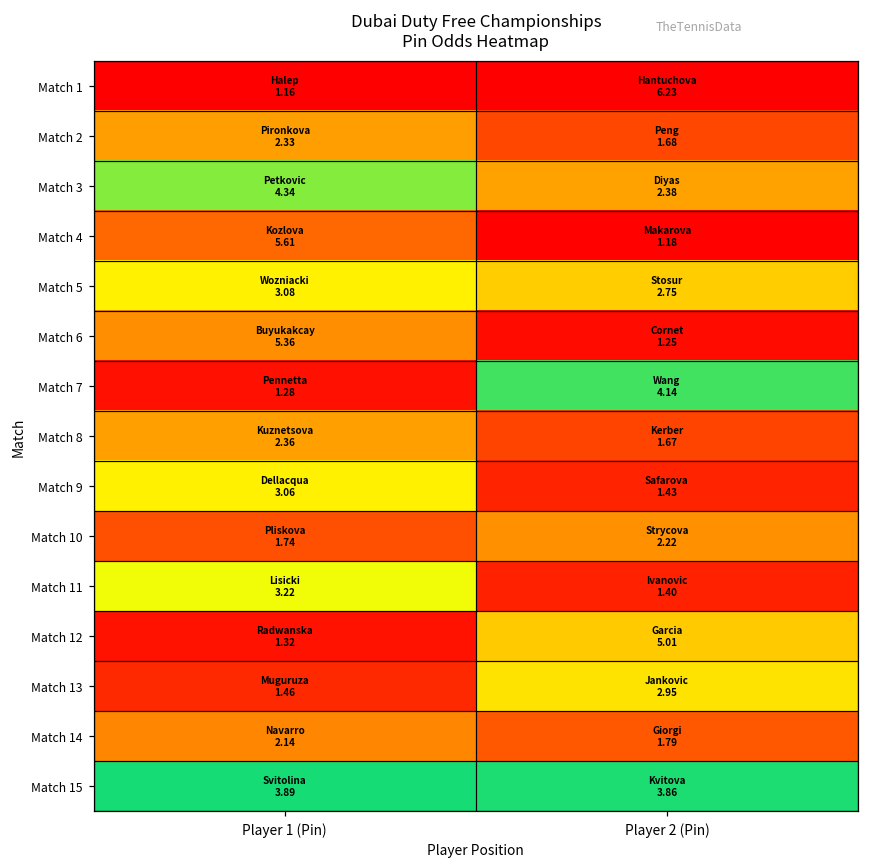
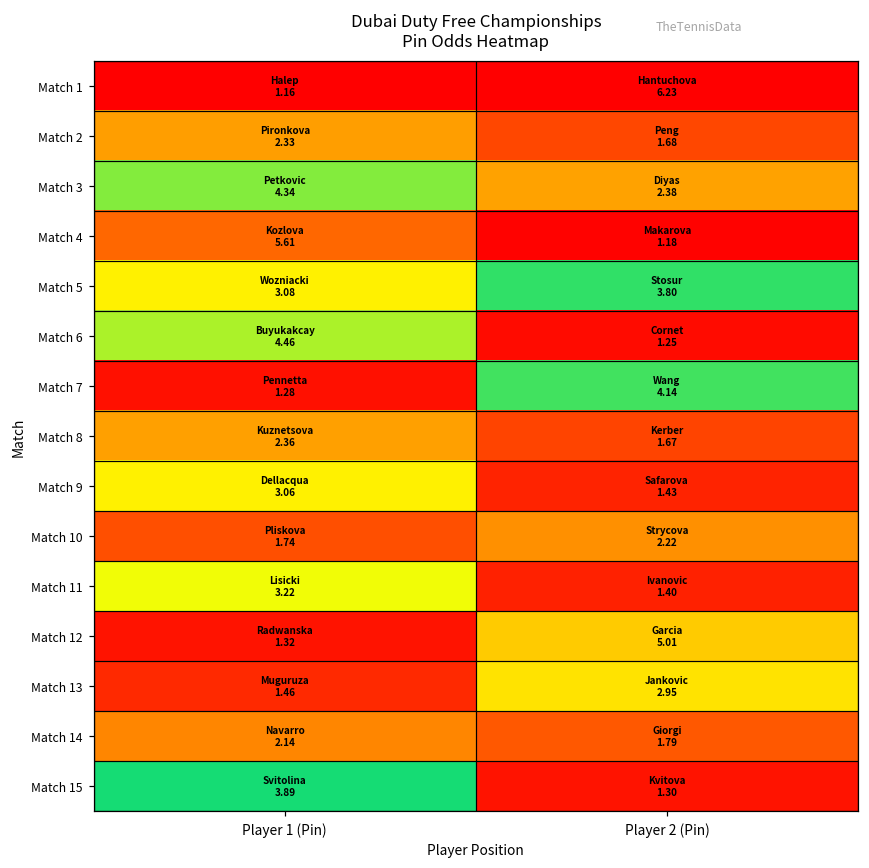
Match 5, Player 2 (Pin): 2.75 -> 3.80
Match 6, Player 1 (Pin): 5.36 -> 4.46
Match 15, Player 2 (Pin): 3.86 -> 1.30
